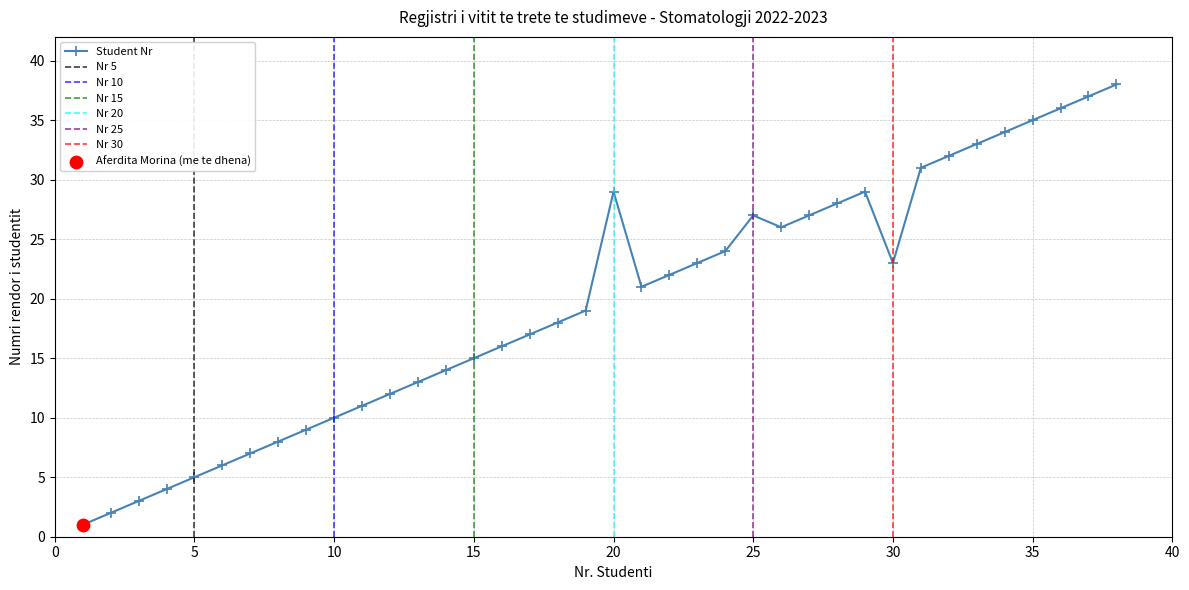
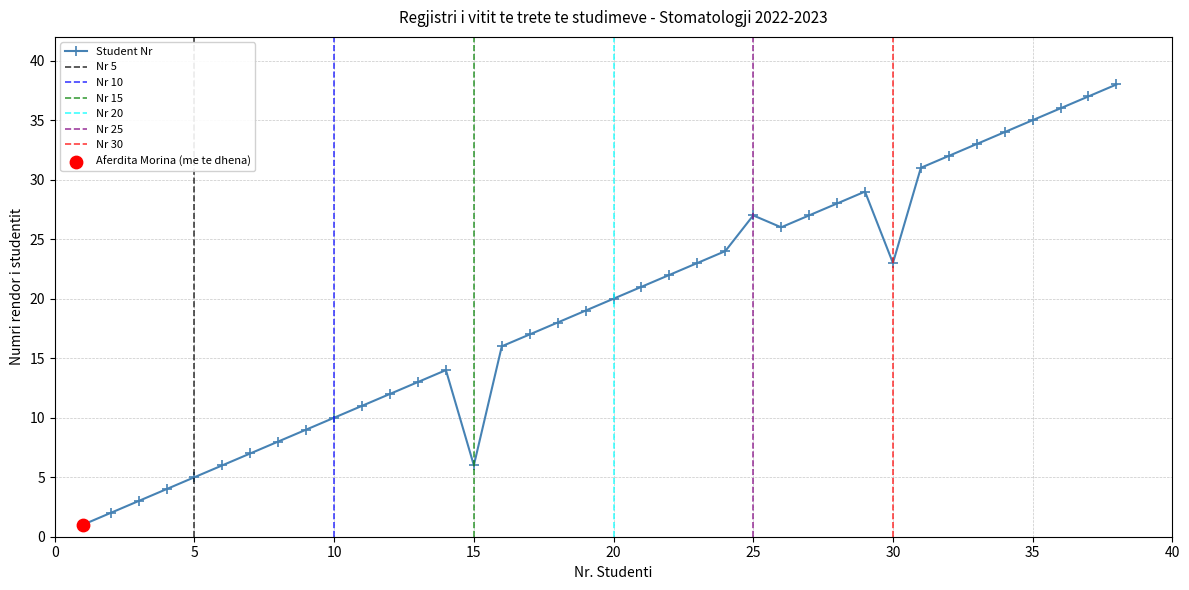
Student Nr, 15: 15 -> 6
Student Nr, 20: 29 -> 20
